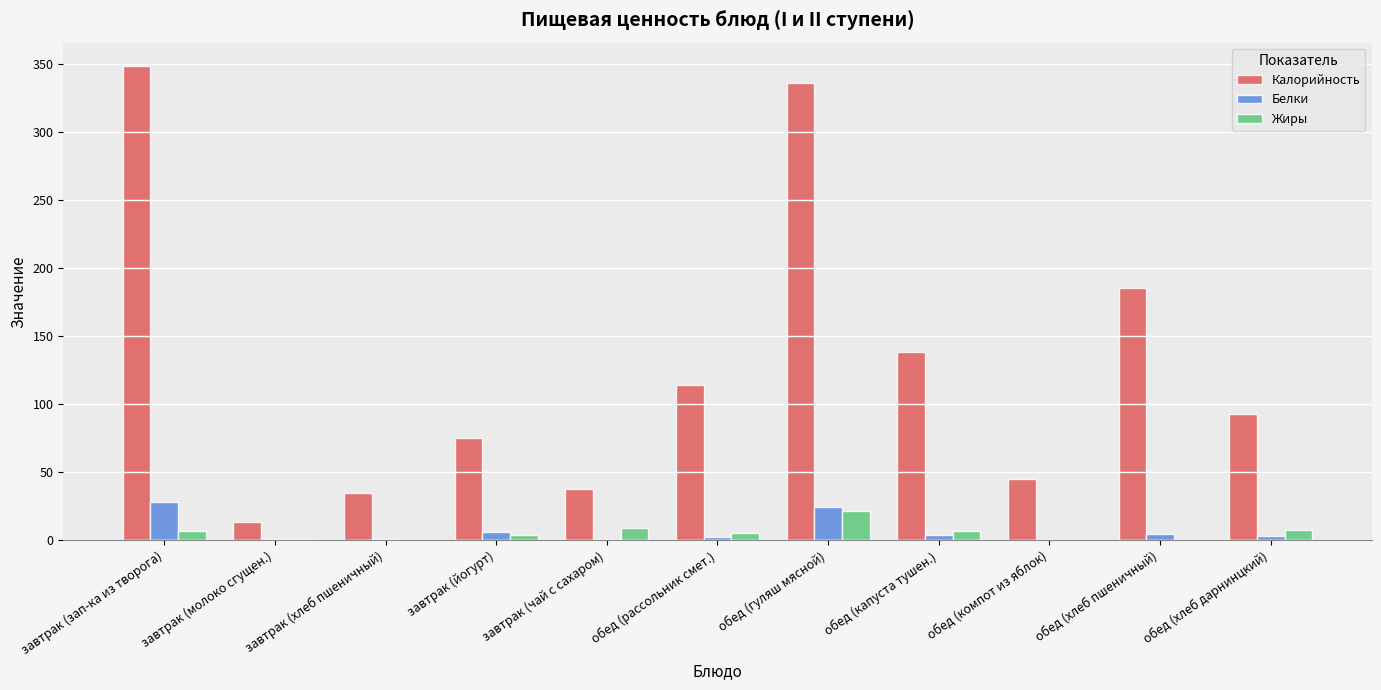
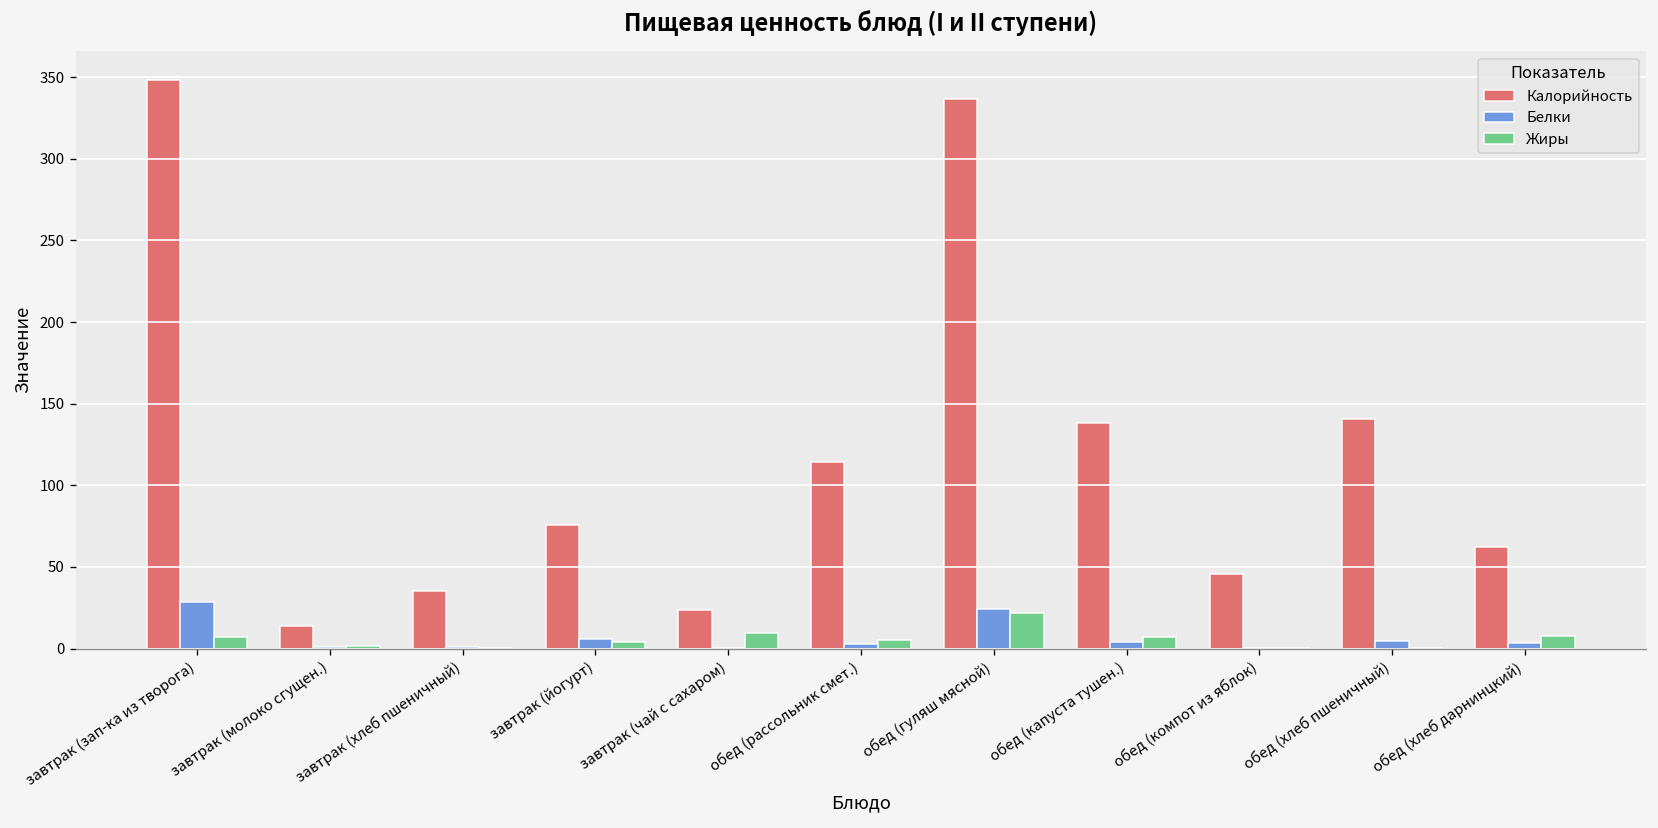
Калорийность, завтрак (чай с сахаром): 38 -> 24
Калорийность, обед (хлеб пшеничный): 186 -> 141
Калорийность, обед (хлеб дарнинцкий): 93 -> 62
